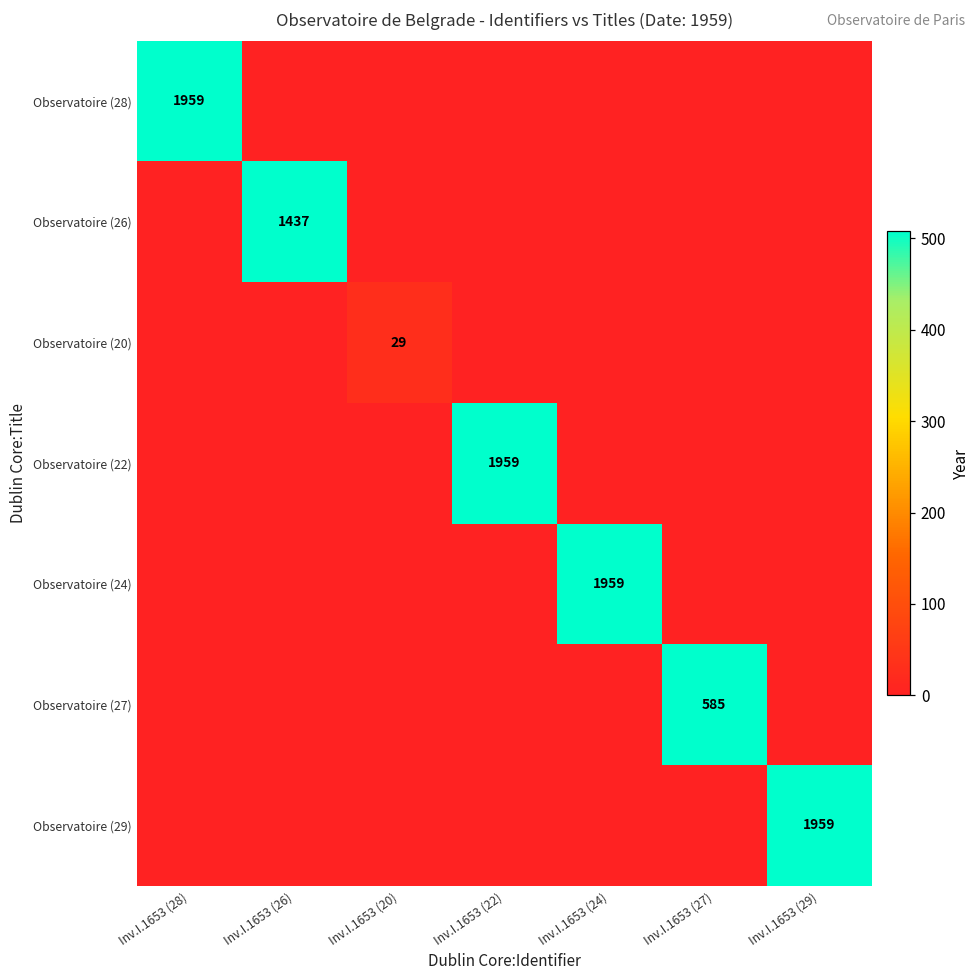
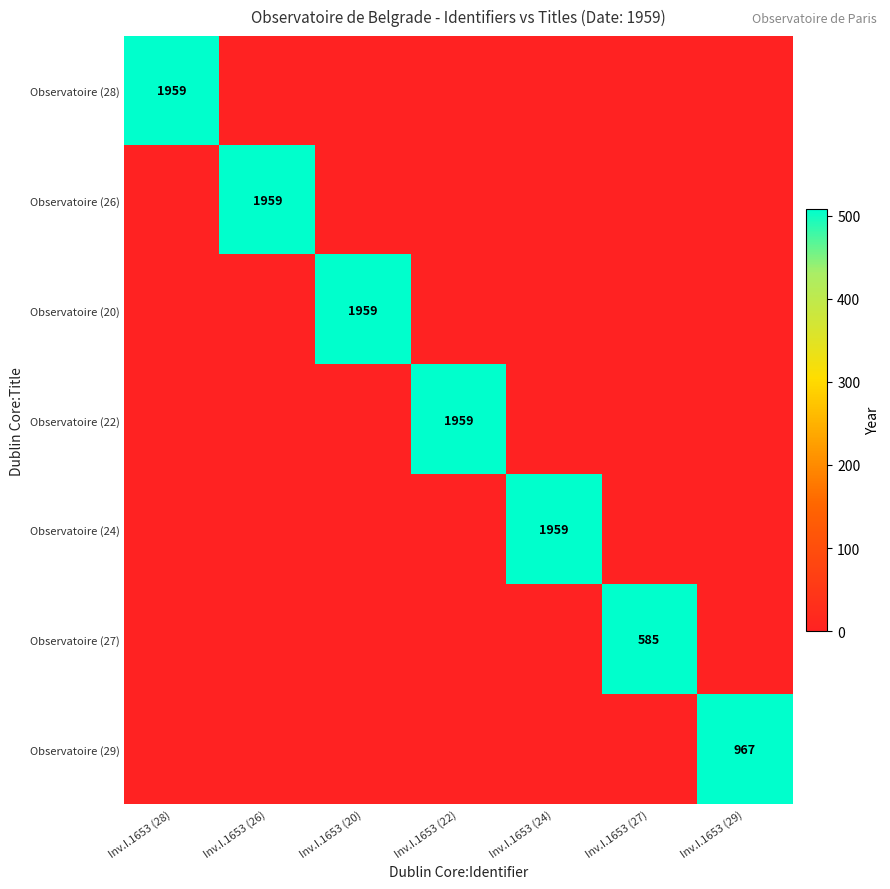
Observatoire (26), Inv.I.1653 (26): 1437 -> 1959
Observatoire (20), Inv.I.1653 (20): 29 -> 1959
Observatoire (29), Inv.I.1653 (29): 1959 -> 967
